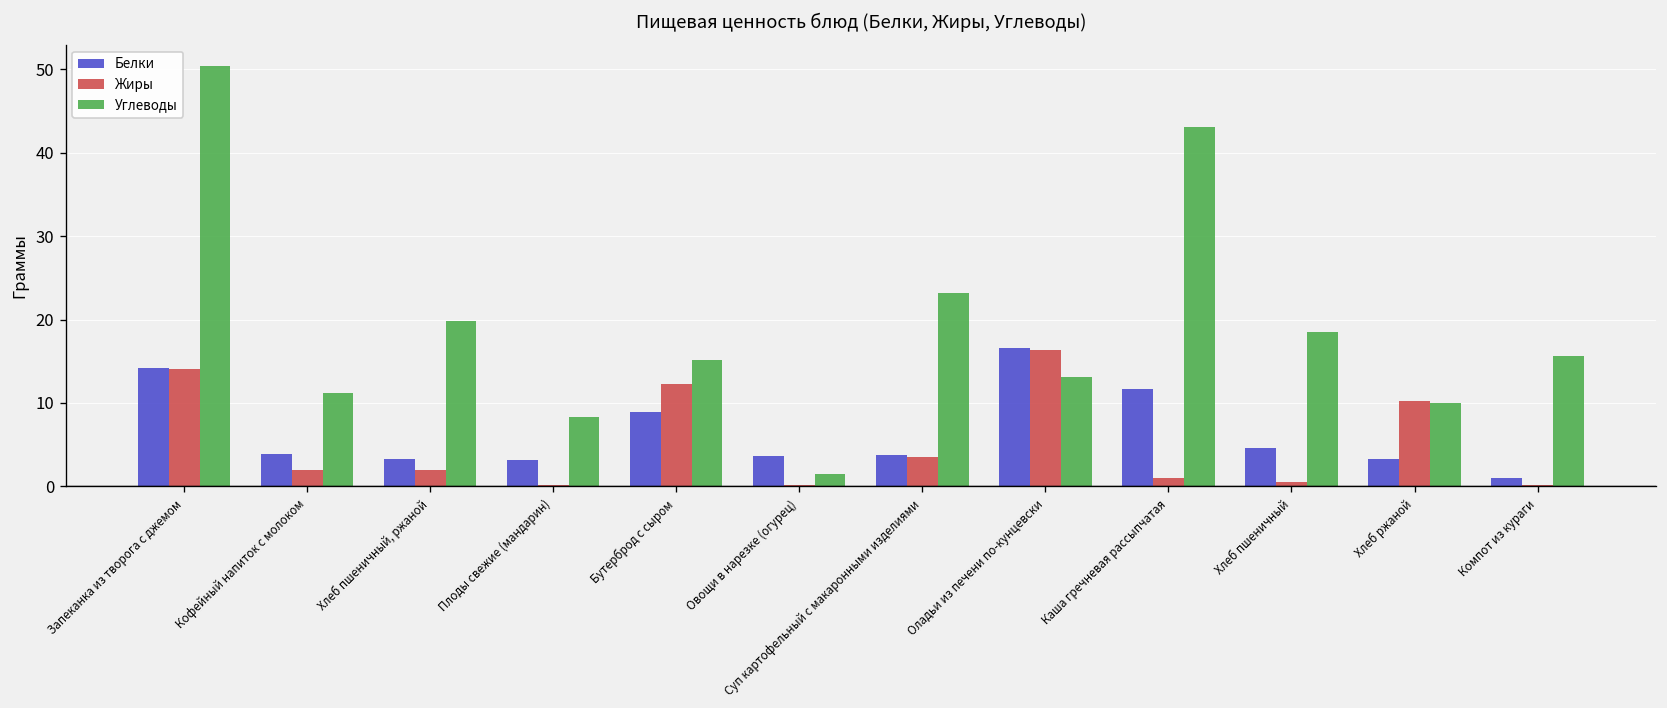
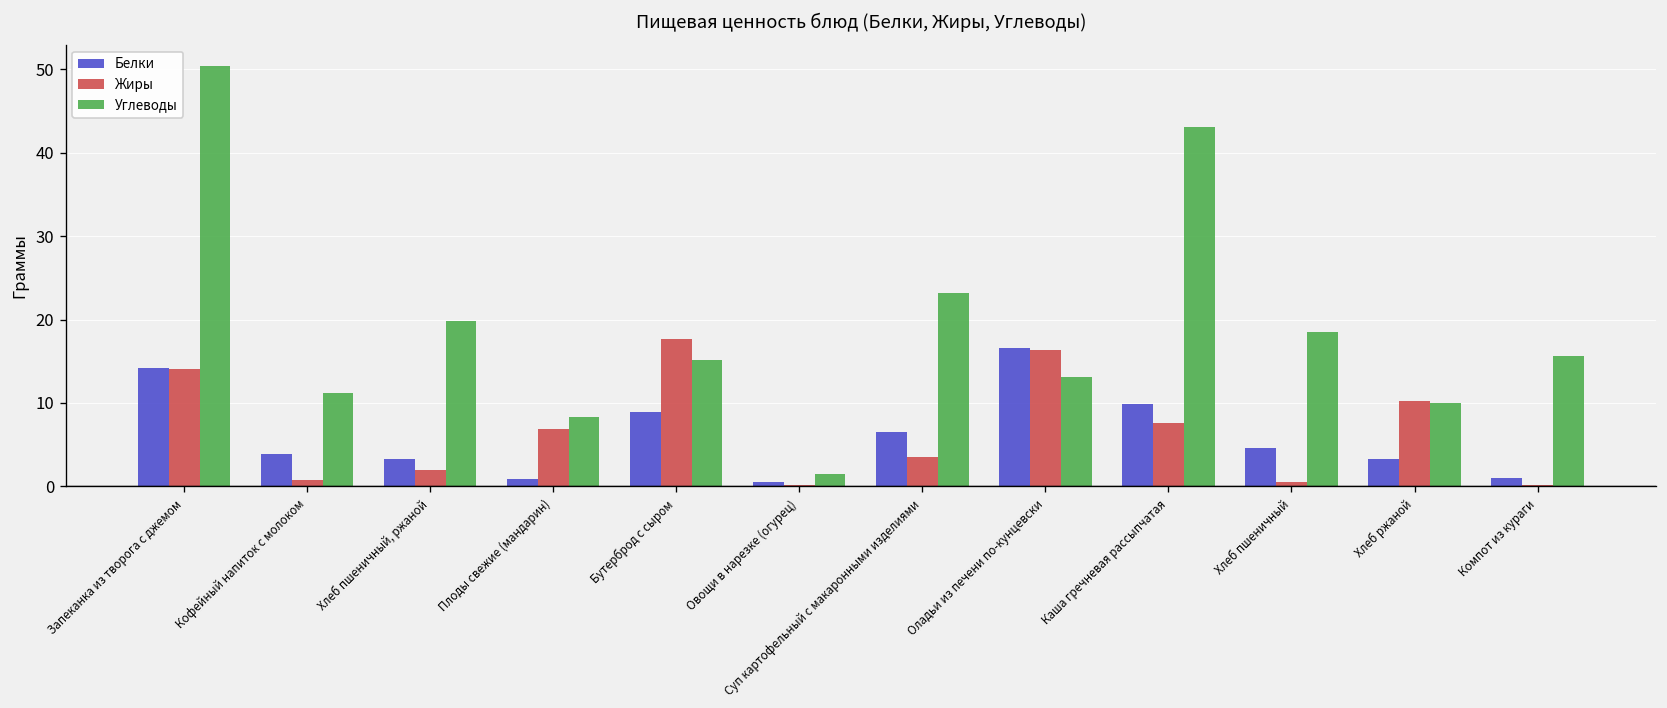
Жиры, Кофейный напиток с молоком: 2 -> 1
Белки, Плоды свежие (мандарин): 3 -> 1
Жиры, Плоды свежие (мандарин): 0 -> 7
Жиры, Бутерброд с сыром: 12 -> 18
Белки, Овощи в нарезке (огурец): 4 -> 1
Белки, Суп картофельный с макаронными изделиями: 4 -> 7
Белки, Каша гречневая рассыпчатая: 12 -> 10
Жиры, Каша гречневая рассыпчатая: 1 -> 8
